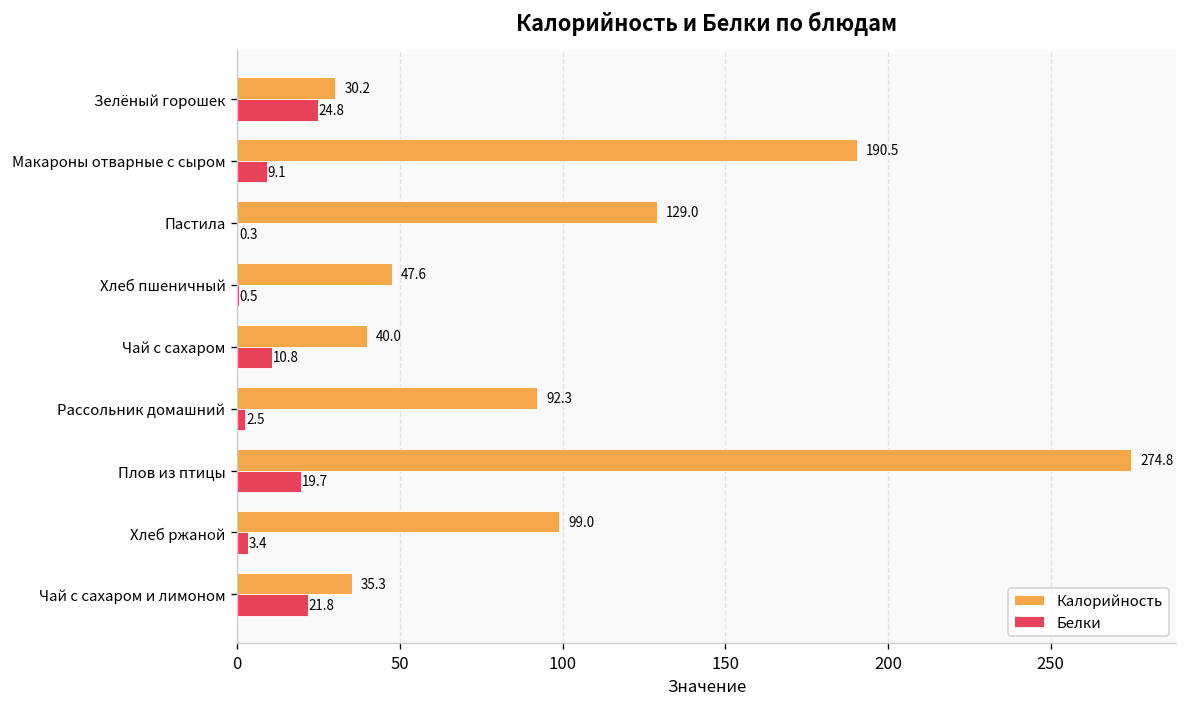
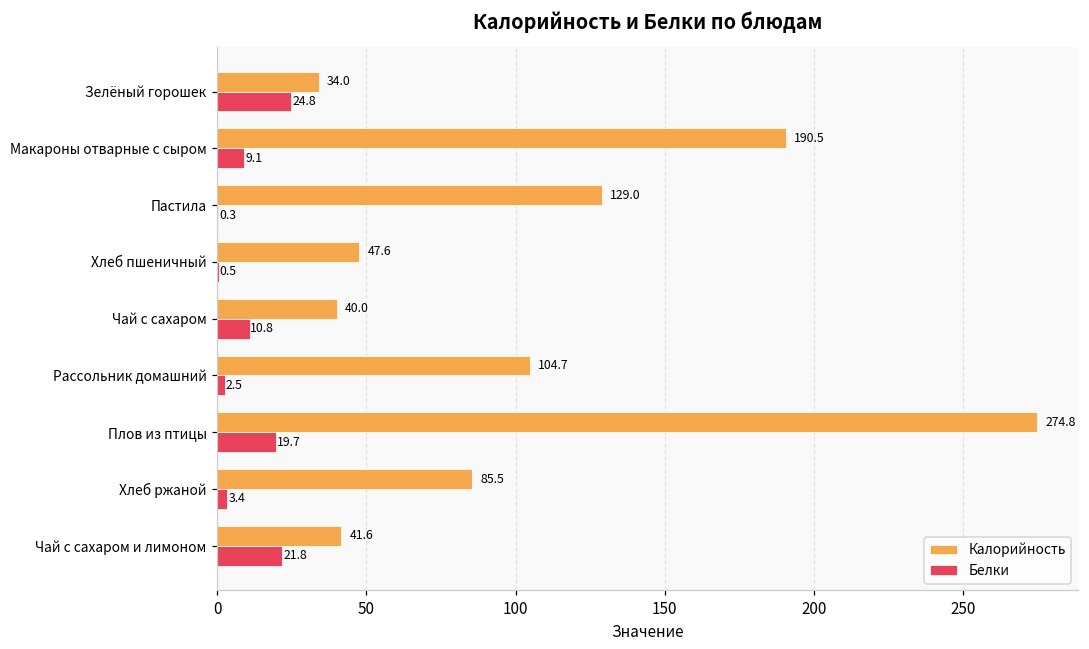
Калорийность, Зелёный горошек: 30.2 -> 34.0
Калорийность, Рассольник домашний: 92.3 -> 104.7
Калорийность, Хлеб ржаной: 99.0 -> 85.5
Калорийность, Чай с сахаром и лимоном: 35.3 -> 41.6
